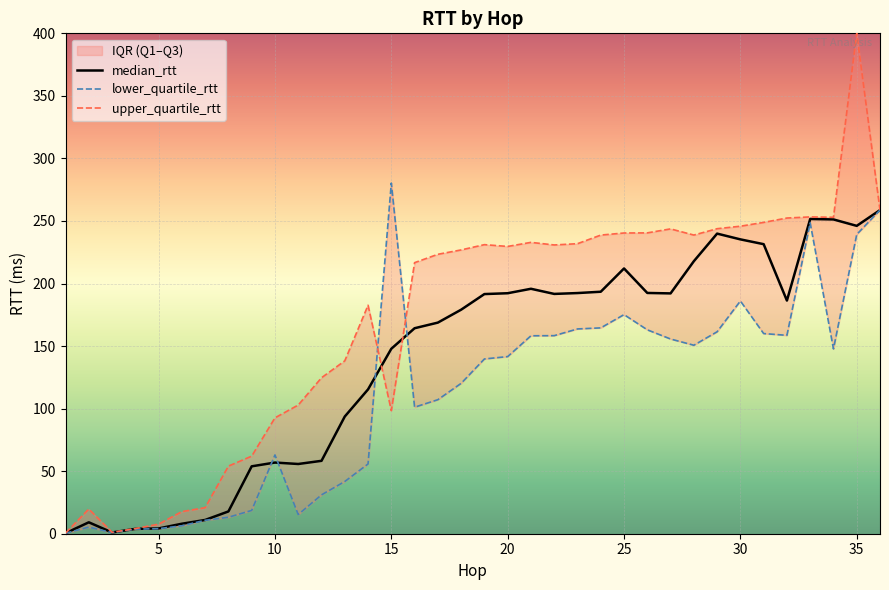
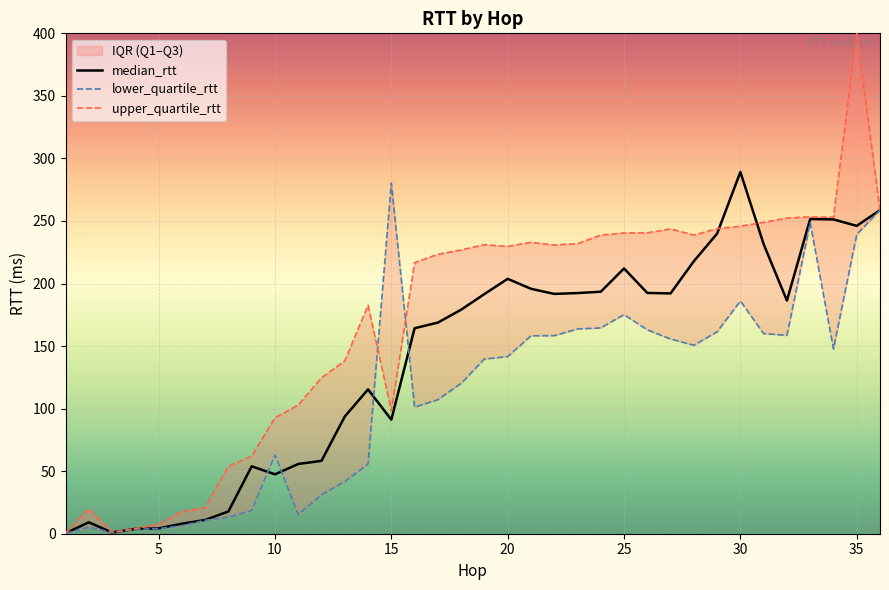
median_rtt, 10: 57 -> 47
median_rtt, 15: 148 -> 91
median_rtt, 20: 192 -> 204
median_rtt, 30: 235 -> 289
